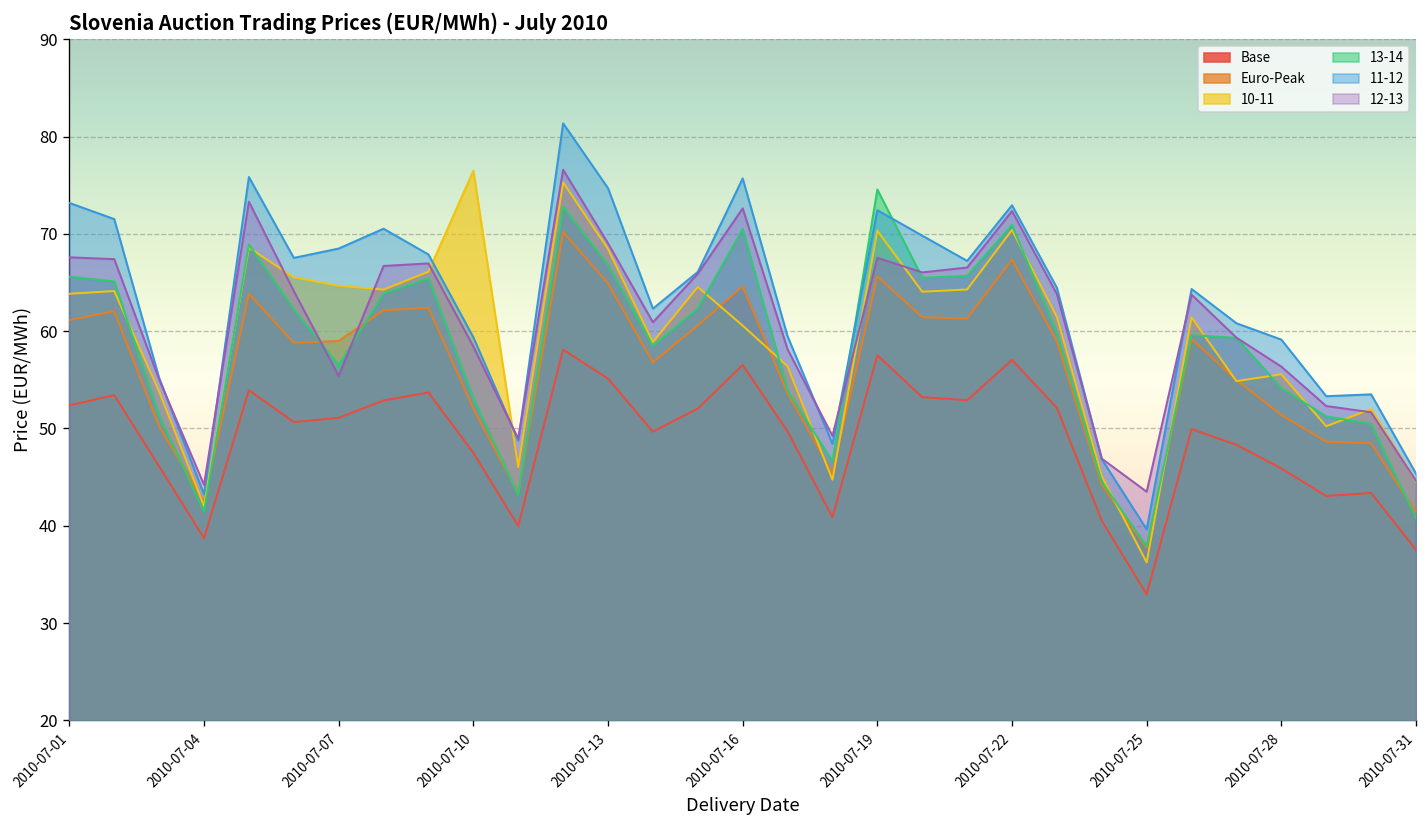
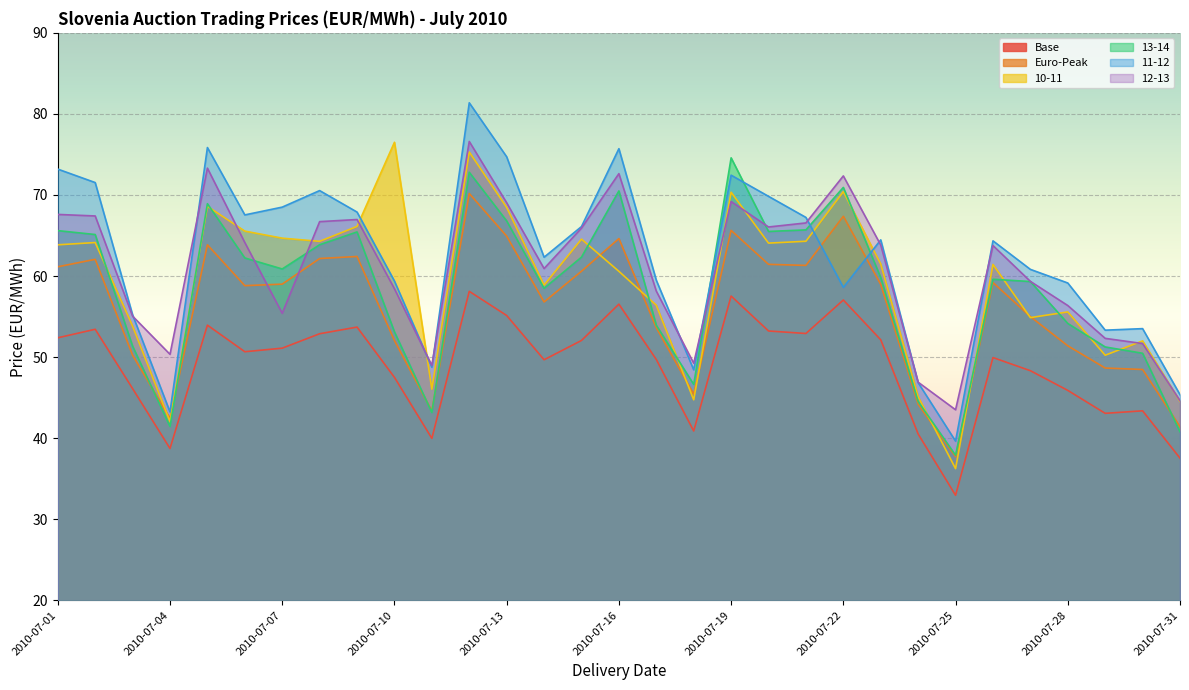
12-13, 2010-07-04: 44 -> 50
13-14, 2010-07-07: 57 -> 61
12-13, 2010-07-19: 68 -> 69
11-12, 2010-07-22: 73 -> 59
